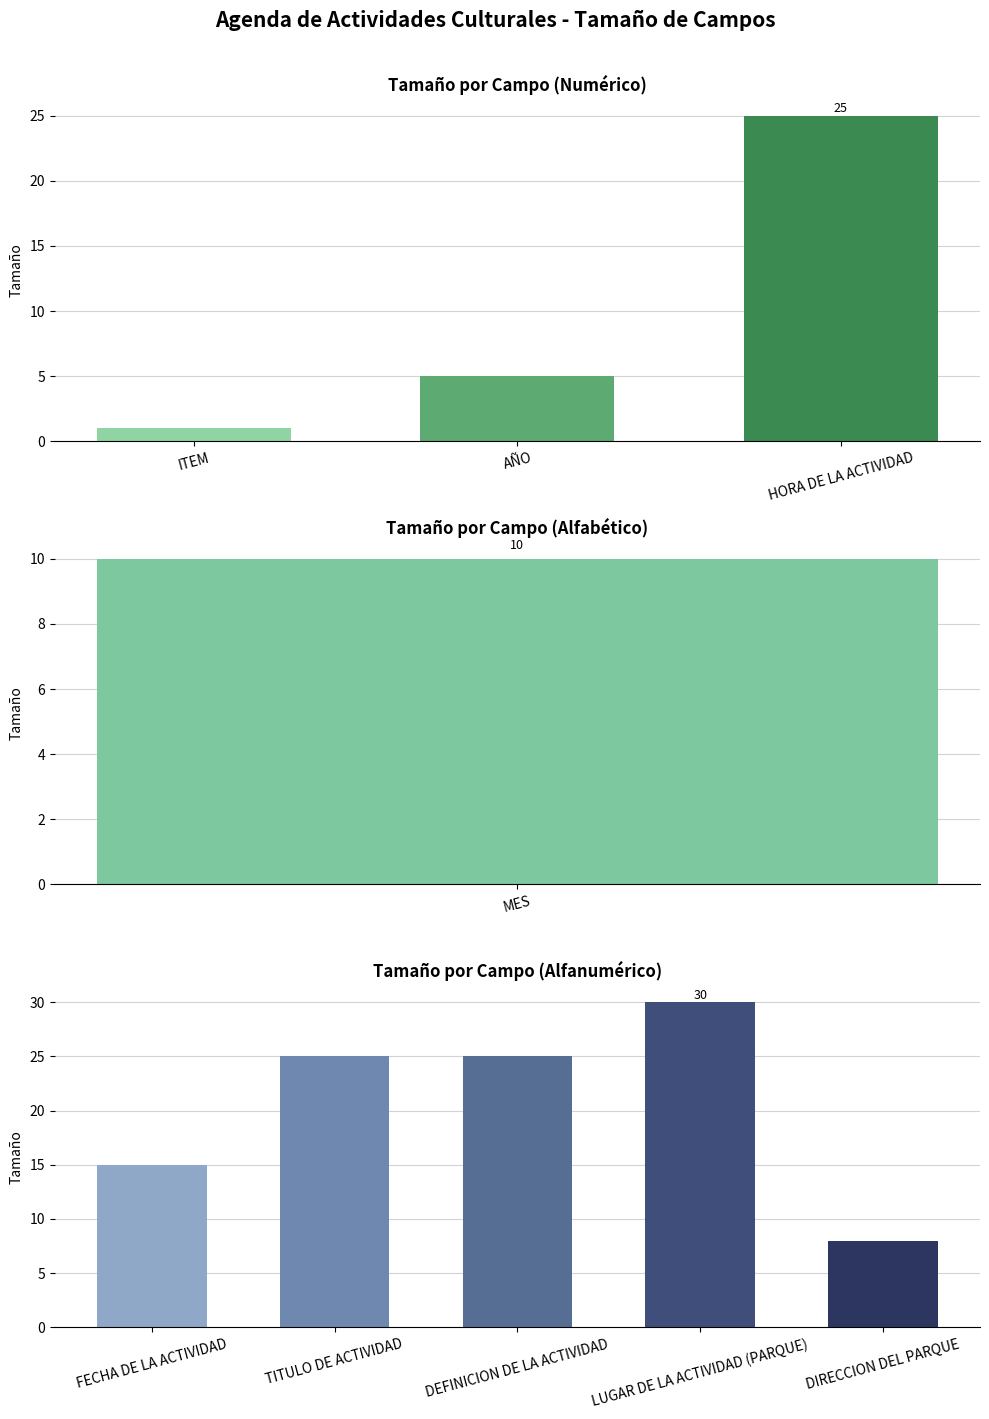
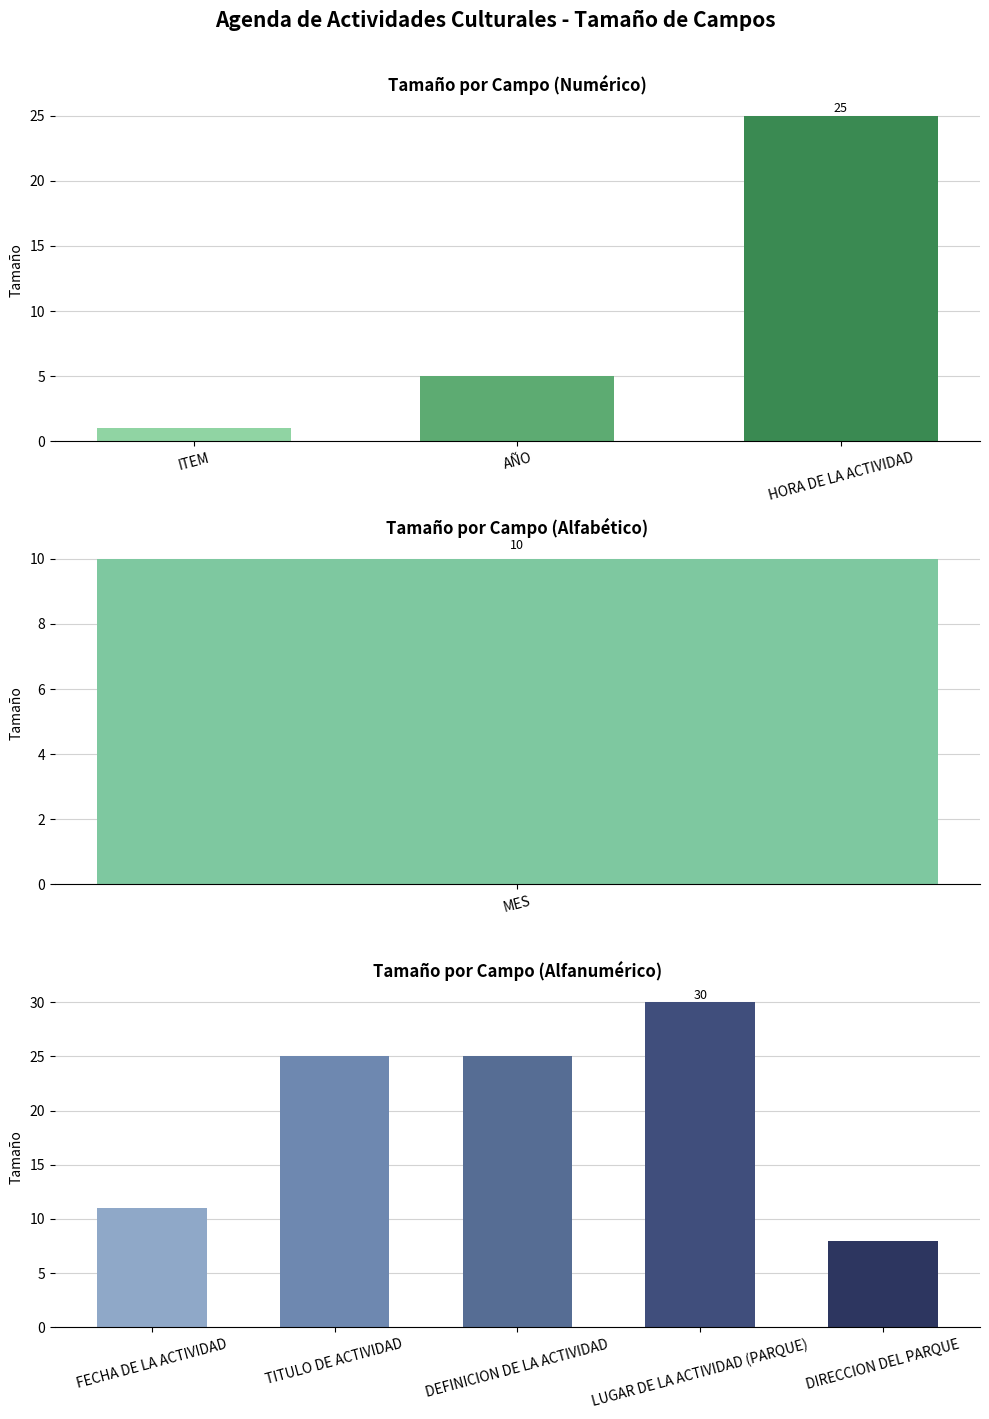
Tamaño por Campo (Alfanumérico), FECHA DE LA ACTIVIDAD: 15 -> 11
